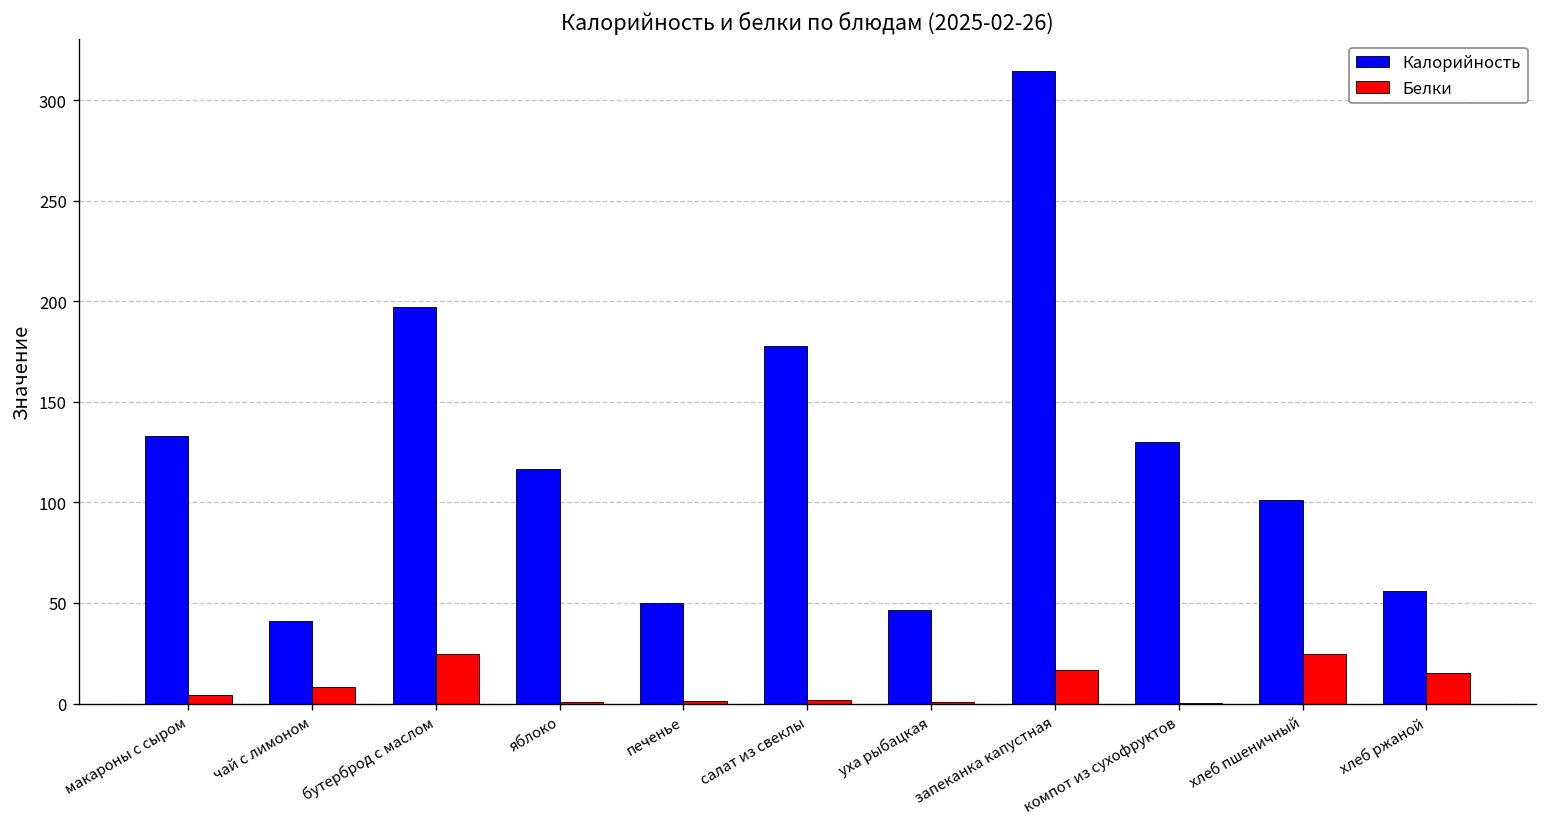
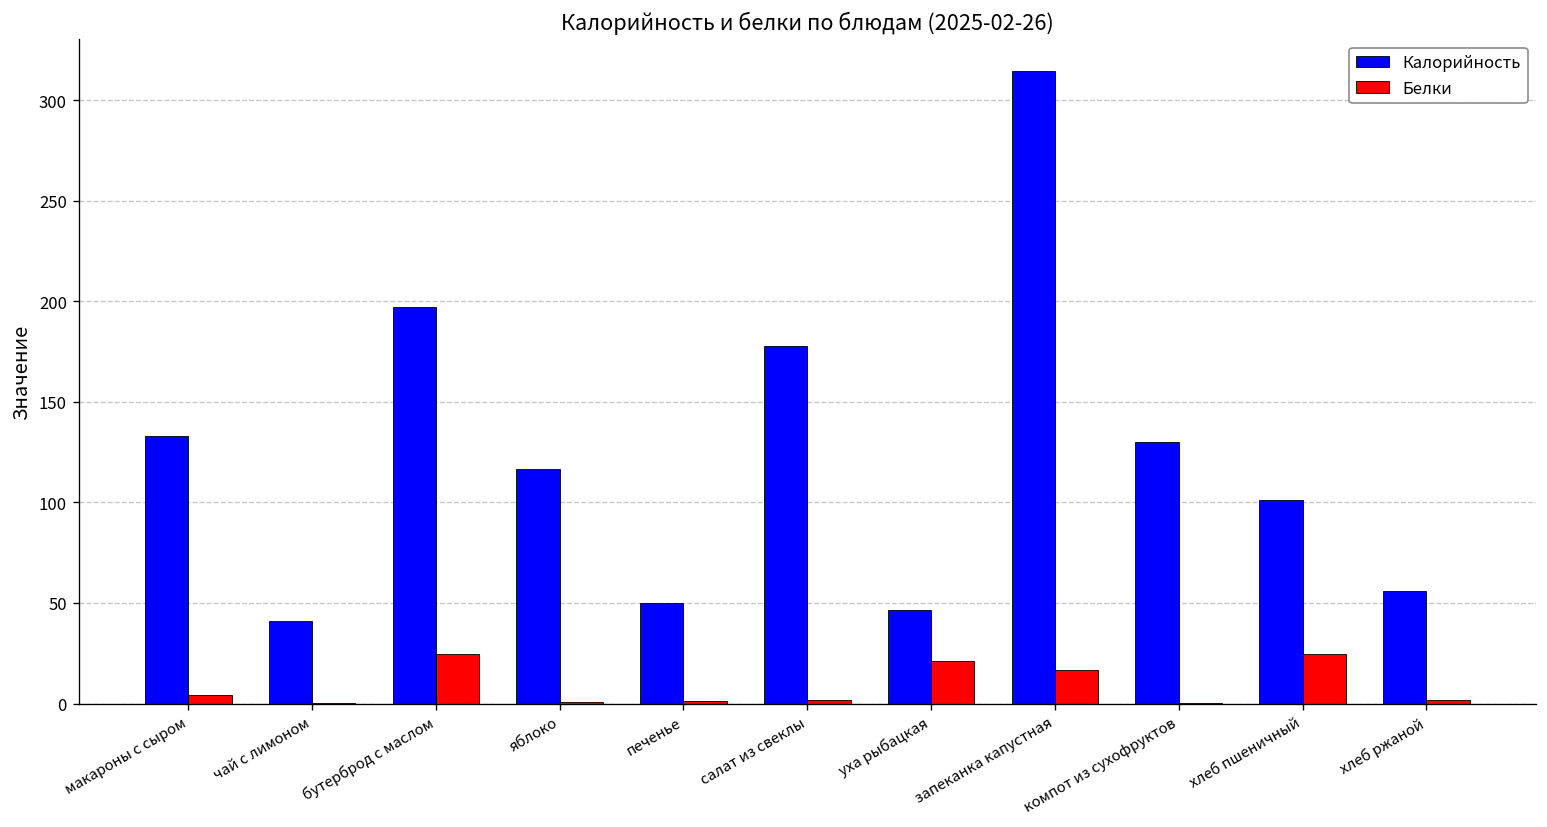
Белки, чай с лимоном: 8 -> 0
Белки, уха рыбацкая: 1 -> 21
Белки, хлеб ржаной: 15 -> 2
